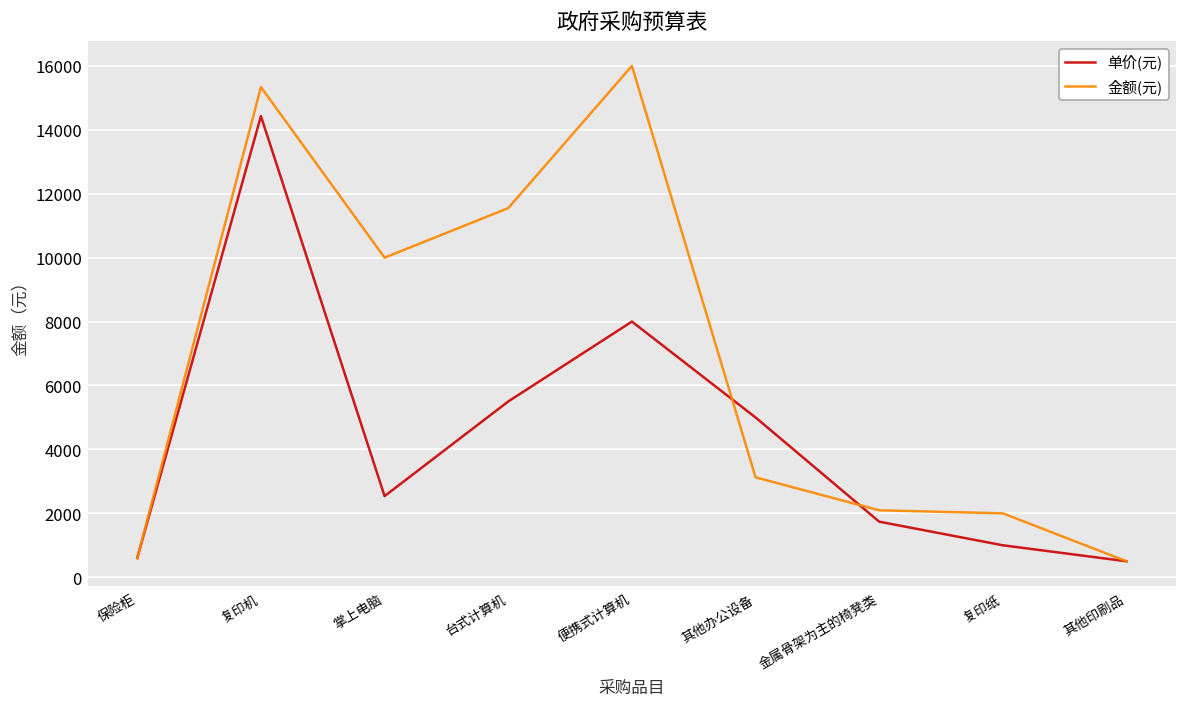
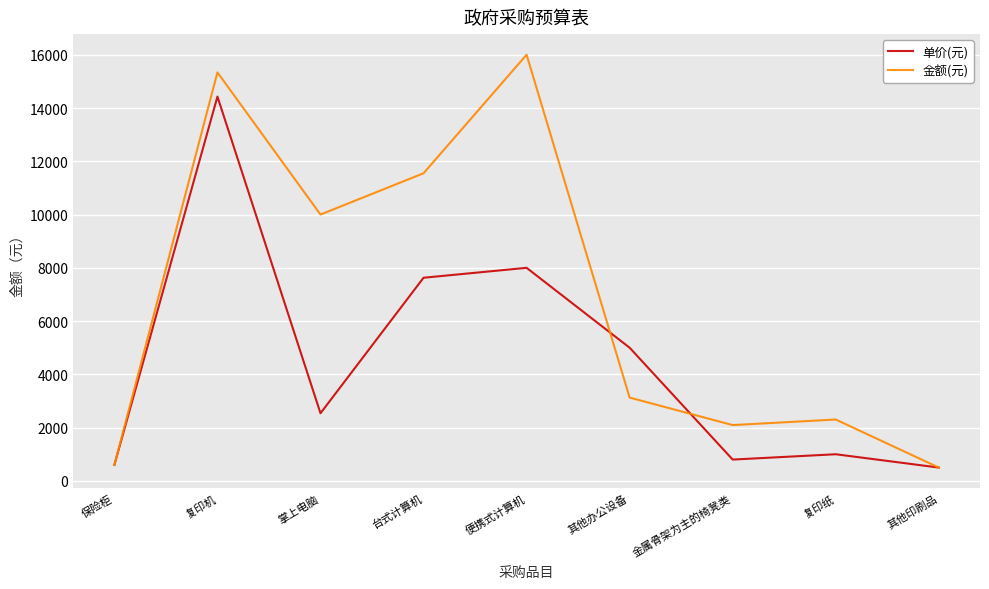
单价(元), 台式计算机: 5500 -> 7600
单价(元), 金属骨架为主的椅凳类: 1700 -> 800
金额(元), 复印纸: 2000 -> 2300
